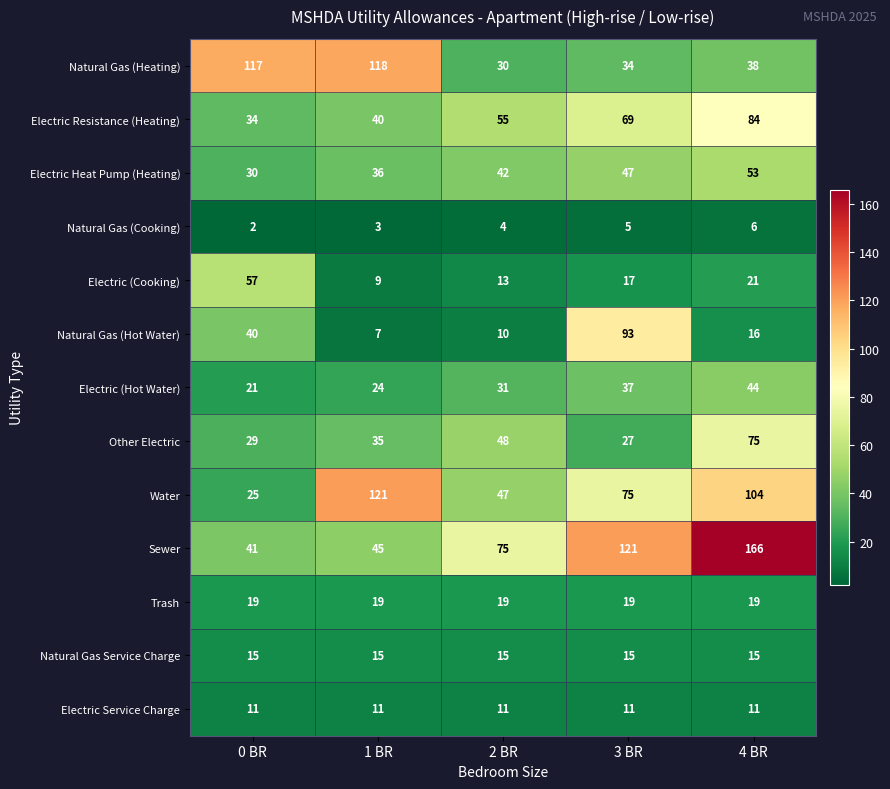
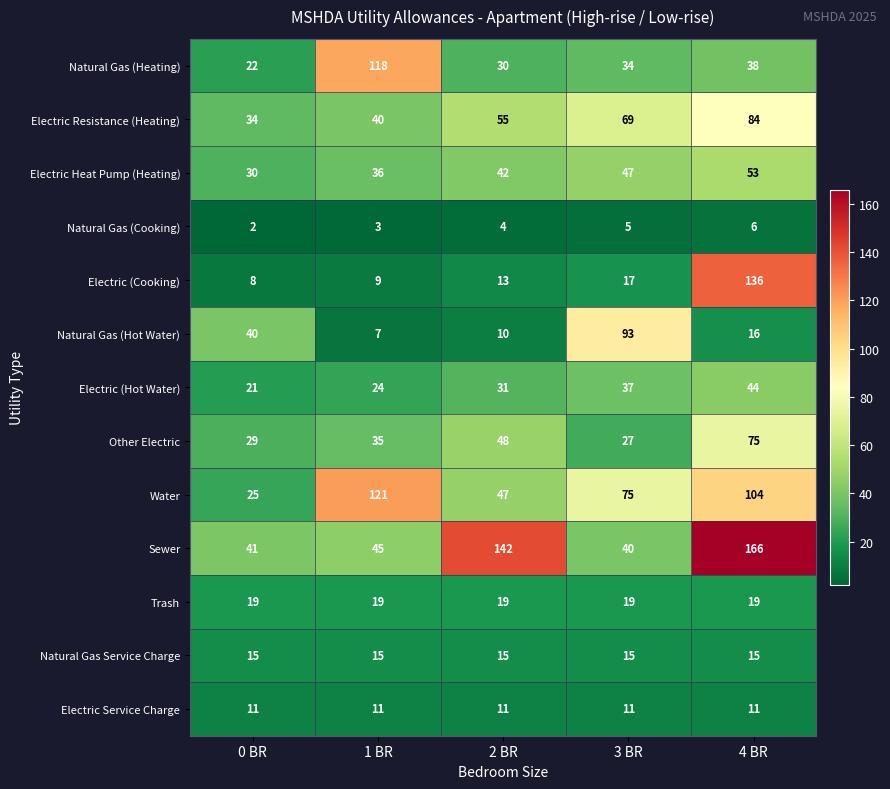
Natural Gas (Heating), 0 BR: 117 -> 22
Electric (Cooking), 0 BR: 57 -> 8
Electric (Cooking), 4 BR: 21 -> 136
Sewer, 2 BR: 75 -> 142
Sewer, 3 BR: 121 -> 40
